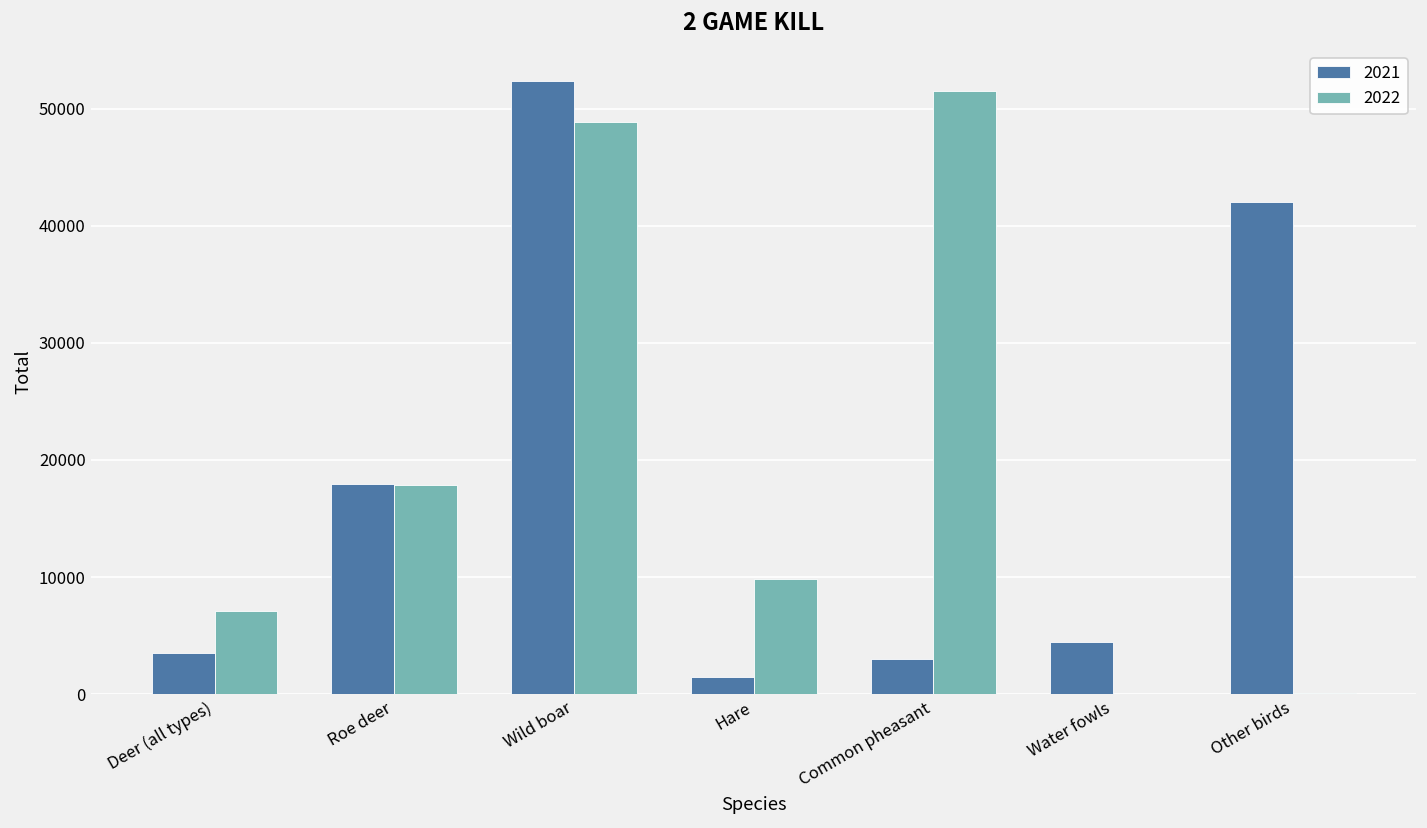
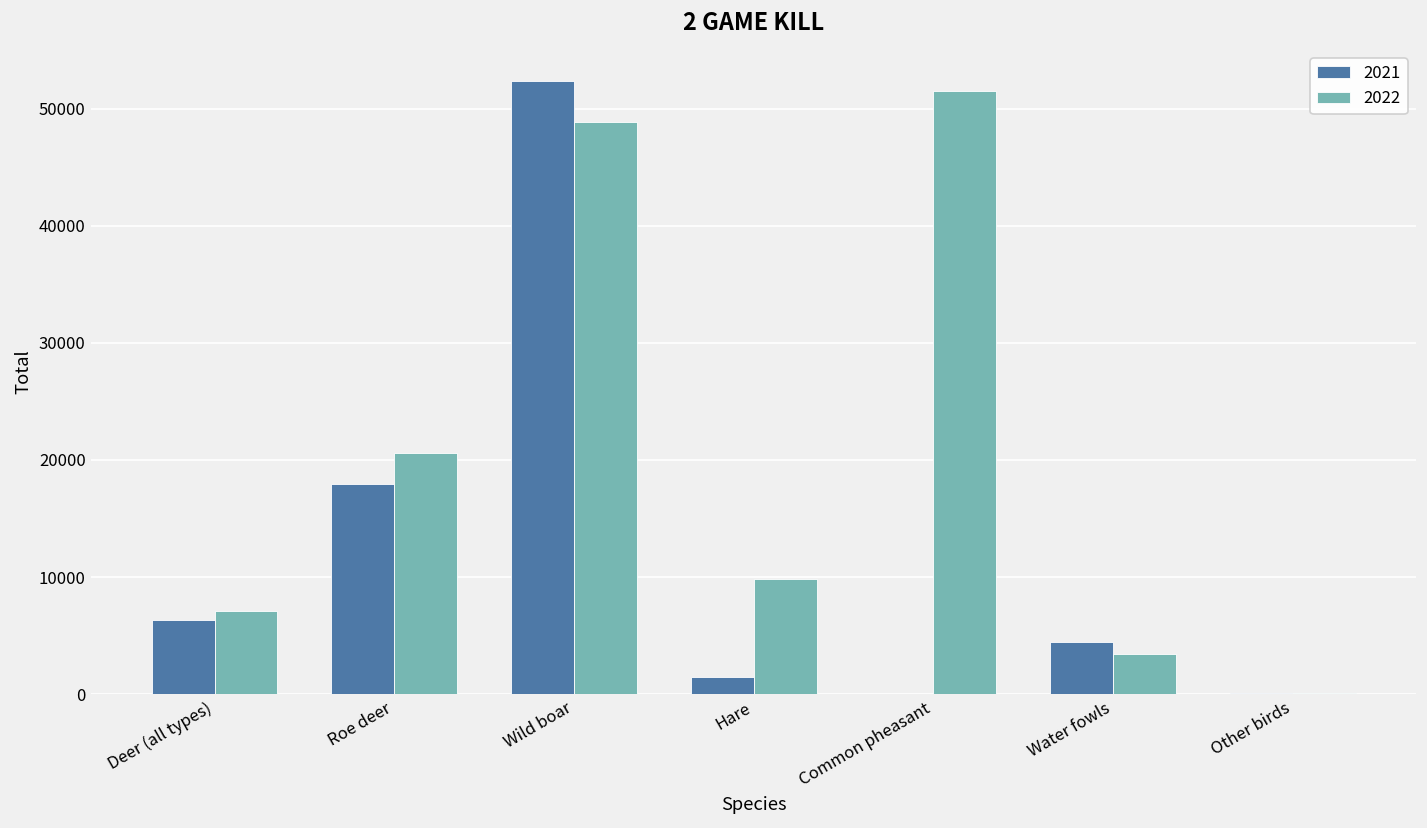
2021, Deer (all types): 3000 -> 6000
2022, Roe deer: 18000 -> 21000
2021, Common pheasant: 3000 -> 0
2022, Water fowls: 0 -> 3000
2021, Other birds: 42000 -> 0
